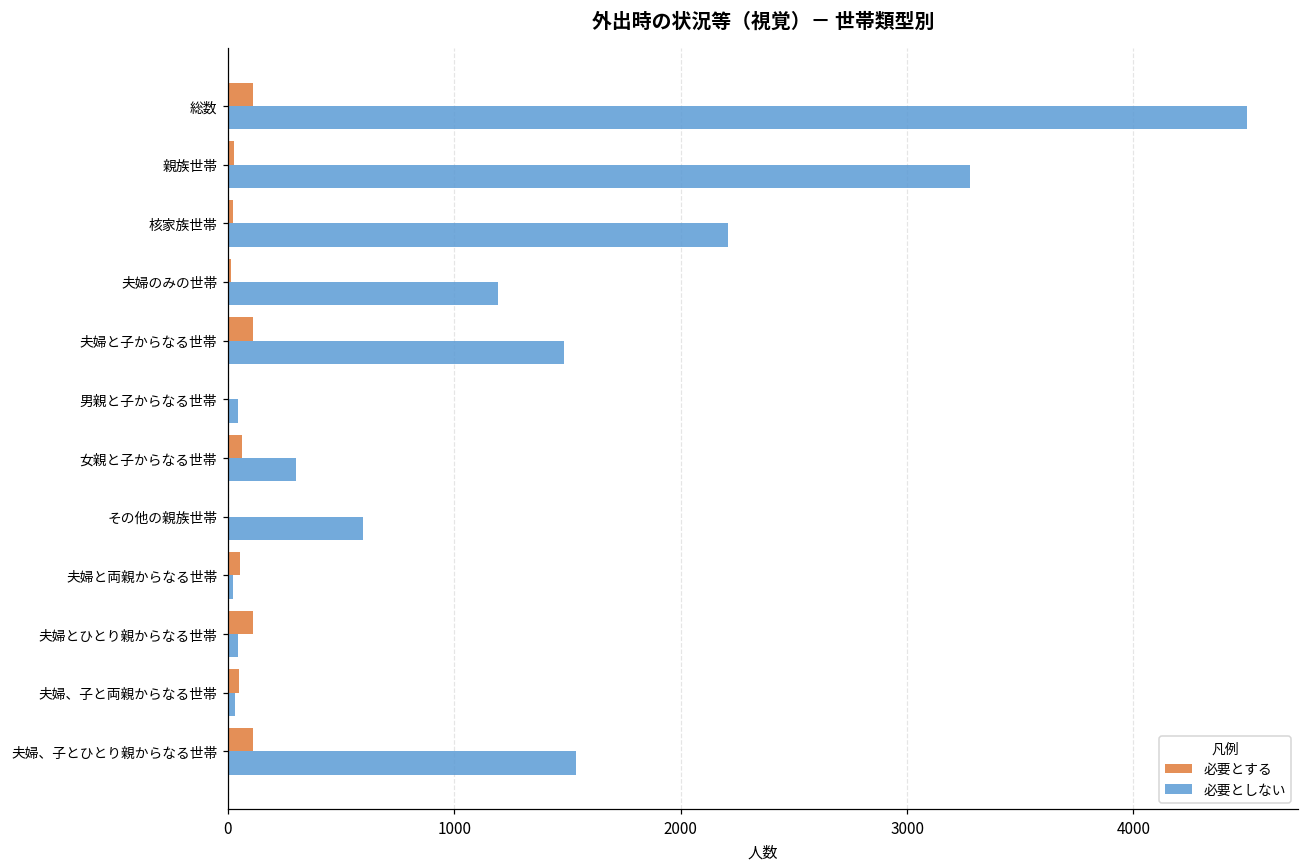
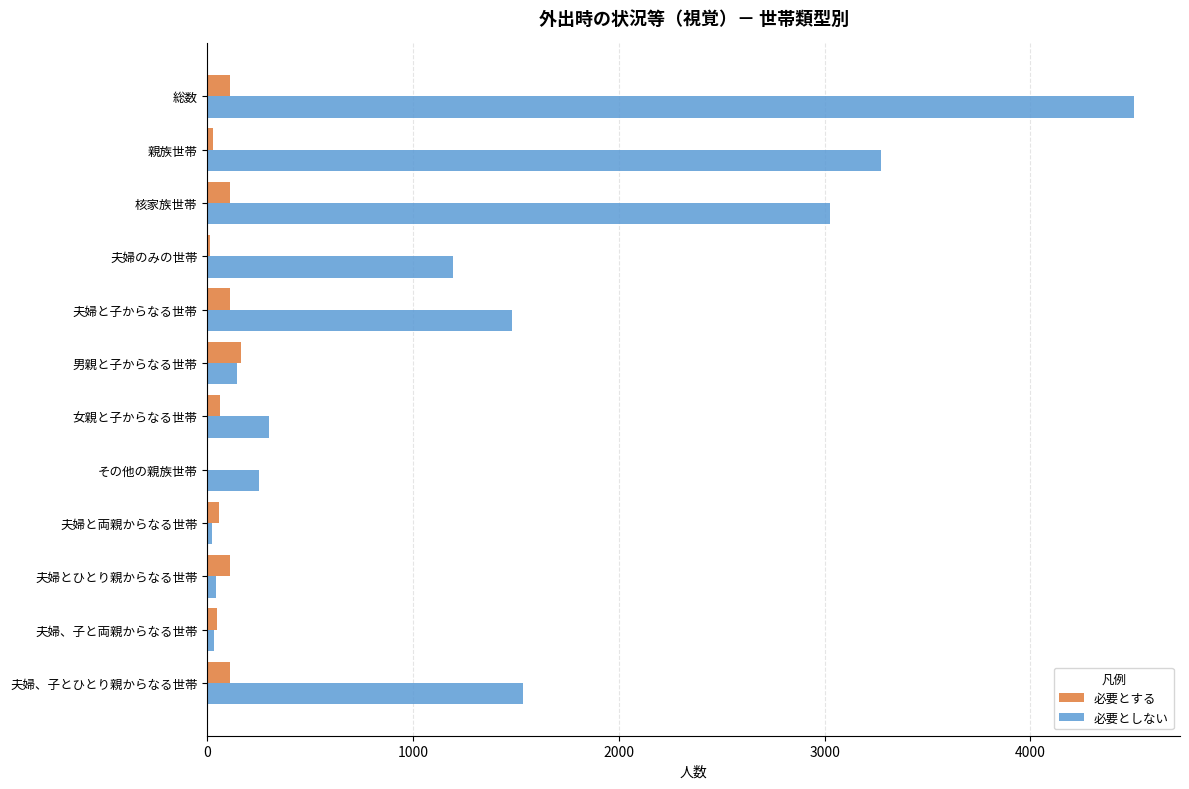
必要とする, 核家族世帯: 20 -> 110
必要としない, 核家族世帯: 2210 -> 3020
必要とする, 男親と子からなる世帯: 0 -> 160
必要としない, 男親と子からなる世帯: 50 -> 140
必要としない, その他の親族世帯: 600 -> 250
